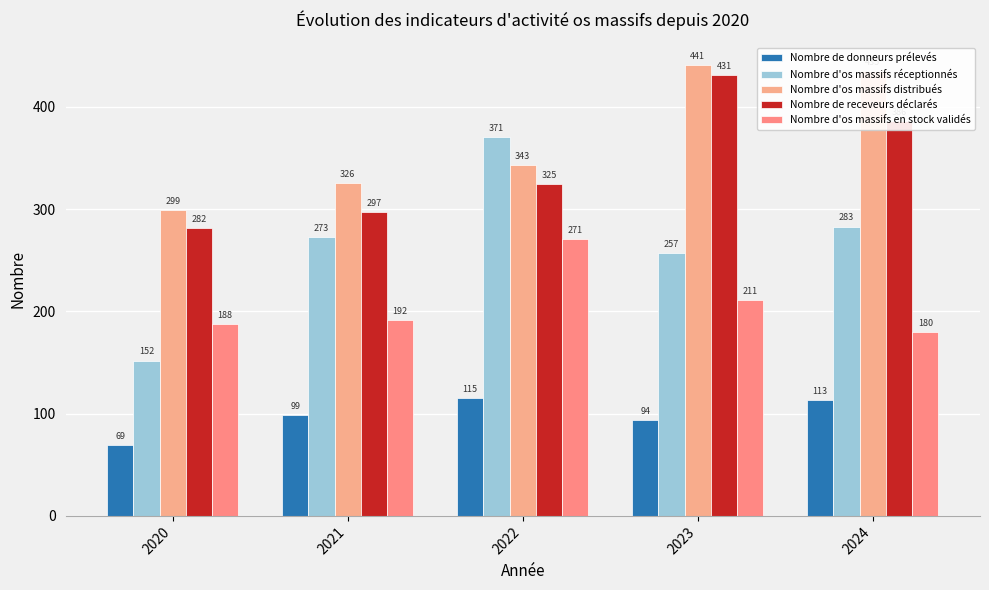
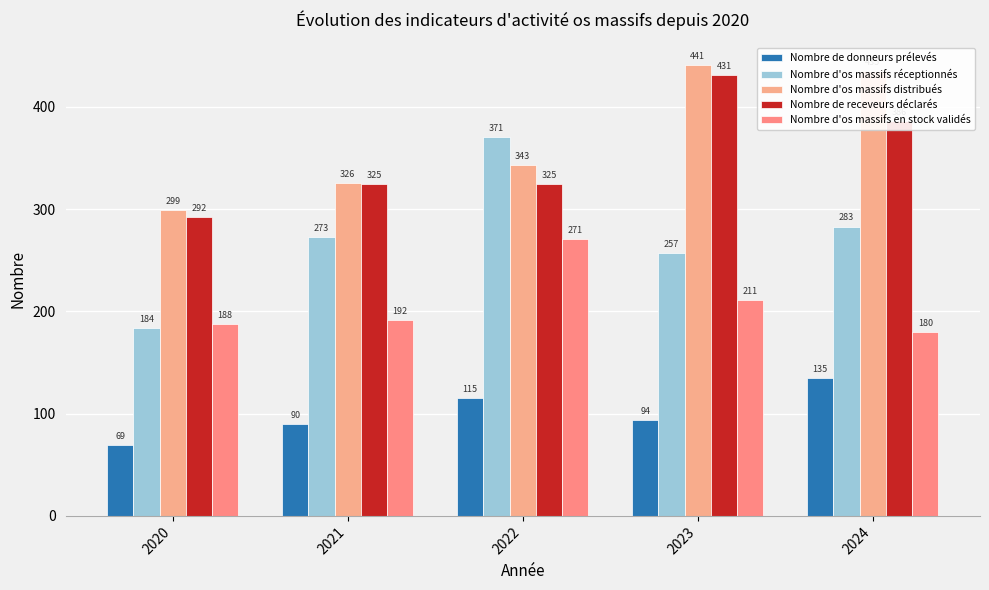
Nombre d'os massifs réceptionnés, 2020: 152 -> 184
Nombre de receveurs déclarés, 2020: 282 -> 292
Nombre de donneurs prélevés, 2021: 99 -> 90
Nombre de receveurs déclarés, 2021: 297 -> 325
Nombre de donneurs prélevés, 2024: 113 -> 135
